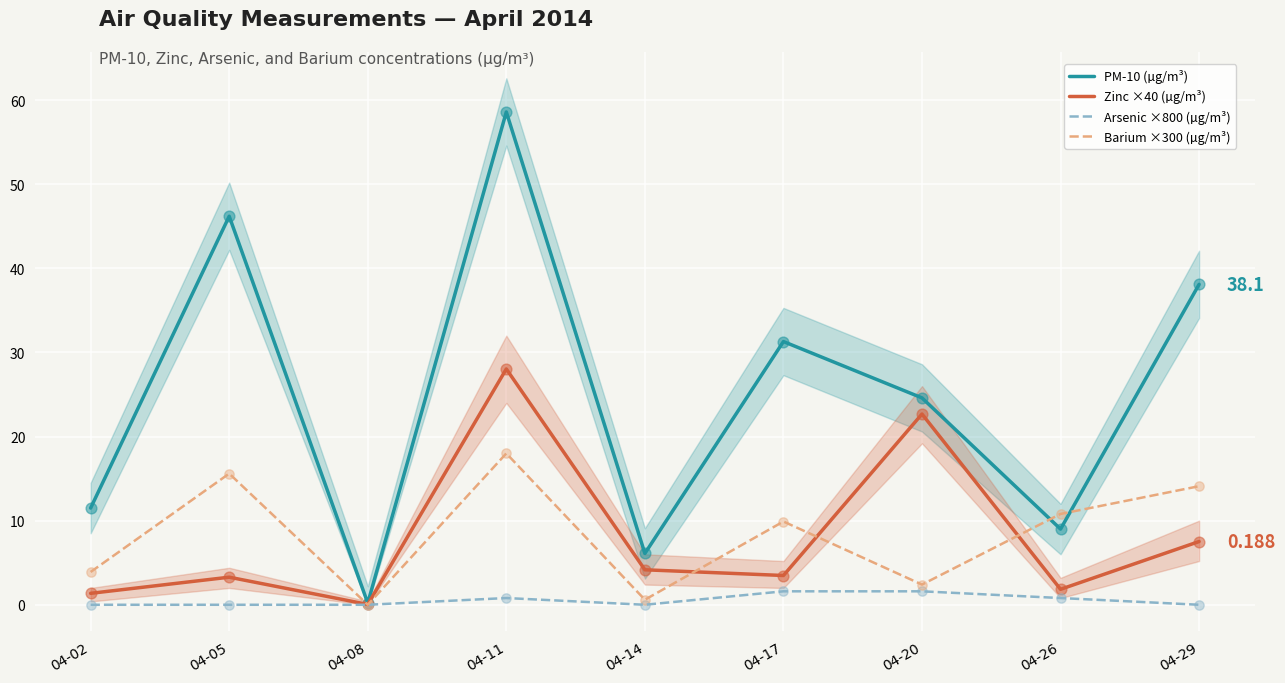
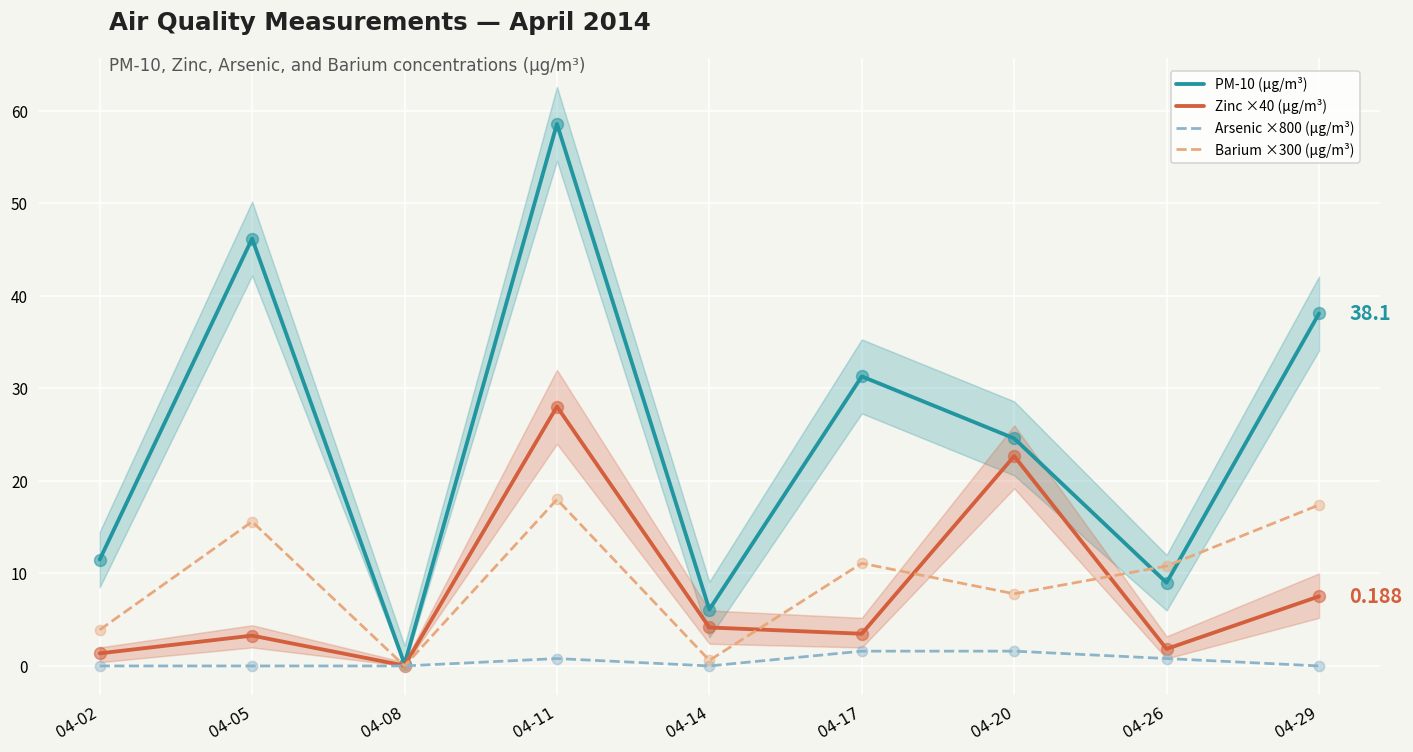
Barium ×300 (µg/m³), 04-17: 10 -> 11
Barium ×300 (µg/m³), 04-20: 2 -> 8
Barium ×300 (µg/m³), 04-29: 14 -> 17
